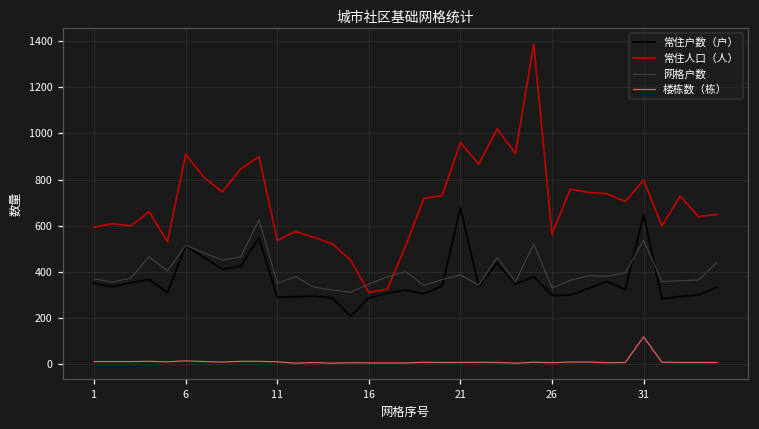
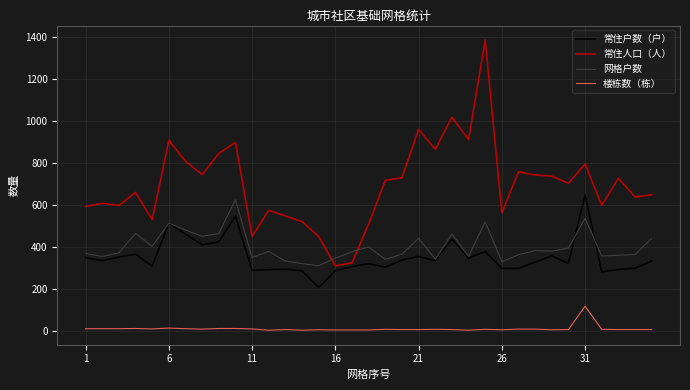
常住人口（人）, 11: 540 -> 450
常住户数（户）, 21: 680 -> 360
网格户数, 21: 390 -> 440
